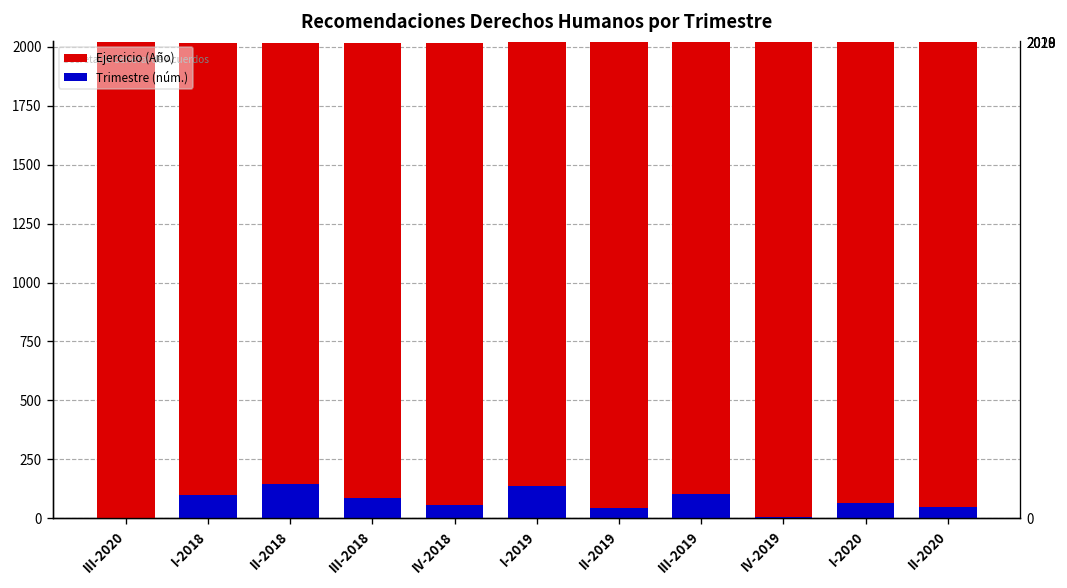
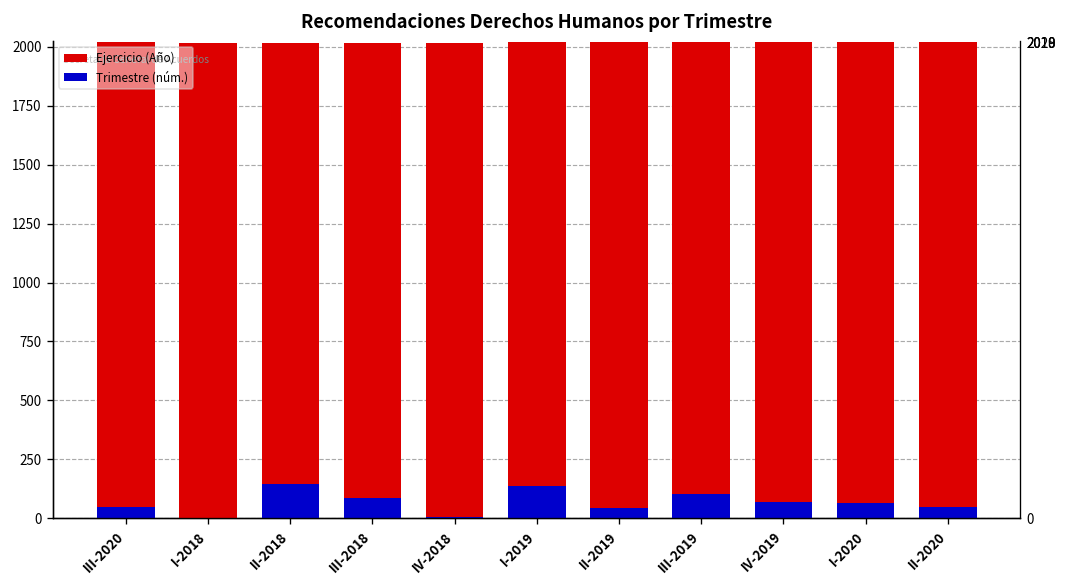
Trimestre (núm.), III-2020: 0 -> 50
Trimestre (núm.), I-2018: 100 -> 0
Trimestre (núm.), IV-2018: 60 -> 0
Trimestre (núm.), IV-2019: 0 -> 70
